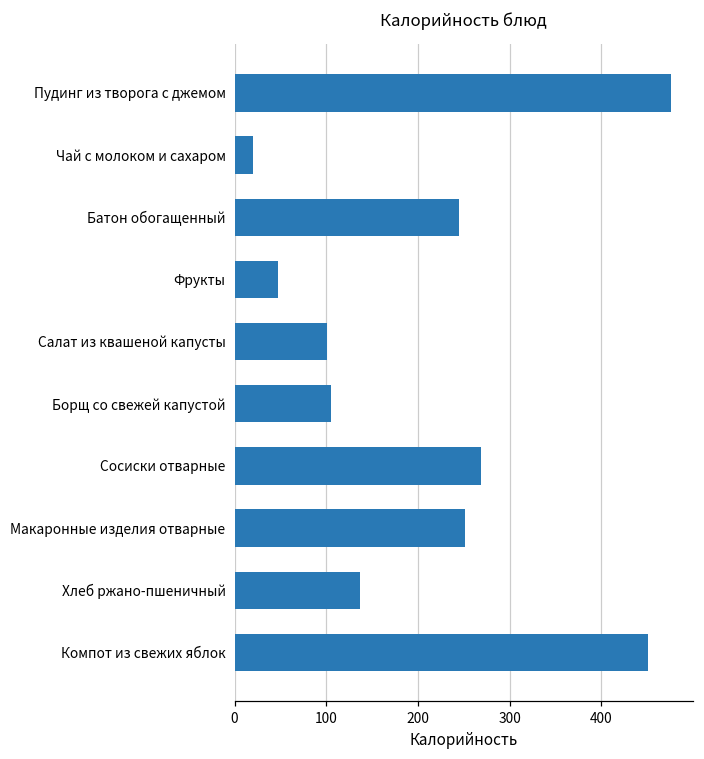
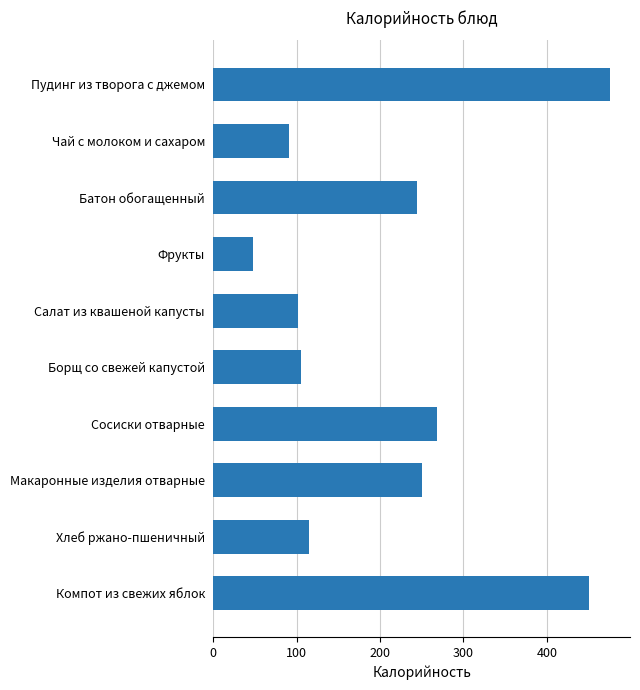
Чай с молоком и сахаром: 20 -> 90
Хлеб ржано-пшеничный: 140 -> 110
